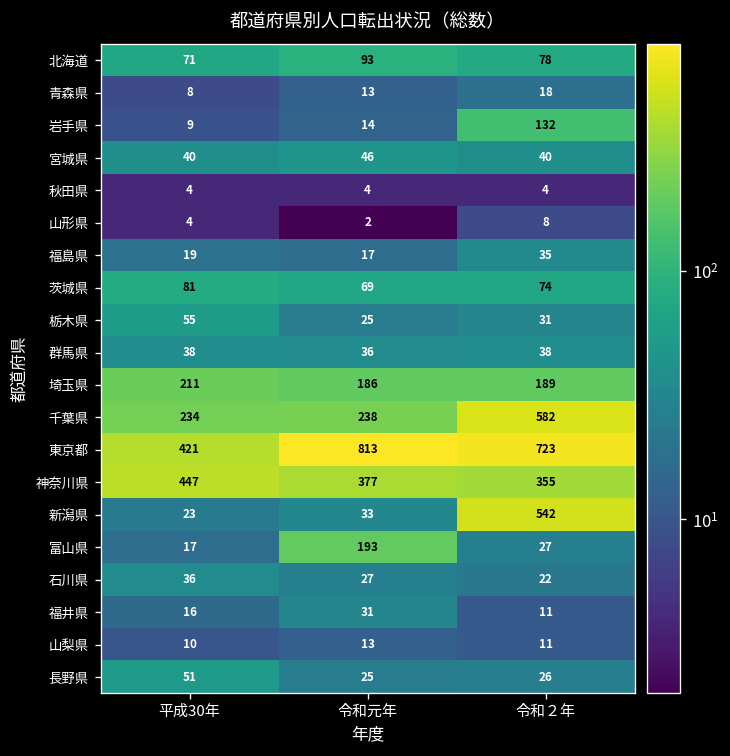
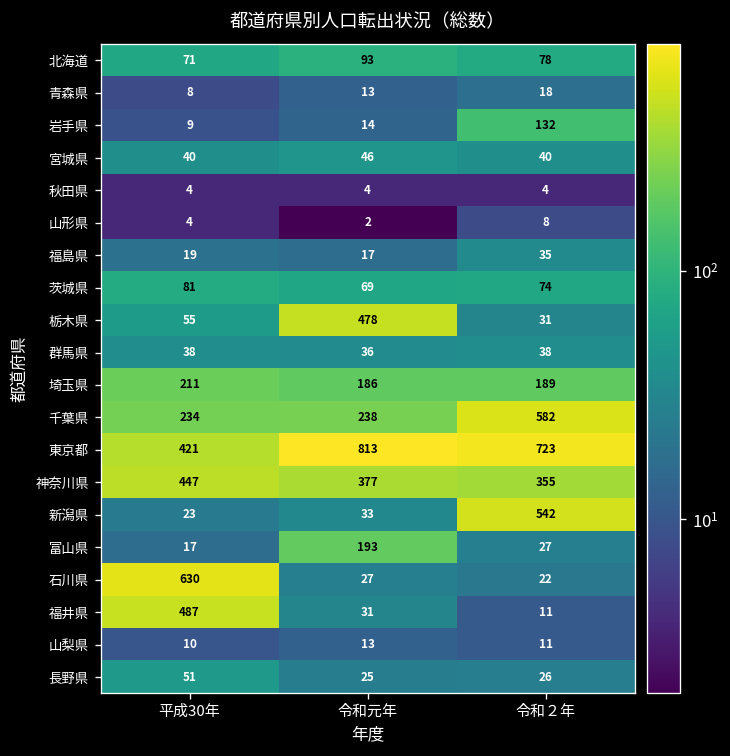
栃木県, 令和元年: 25 -> 478
石川県, 平成30年: 36 -> 630
福井県, 平成30年: 16 -> 487
